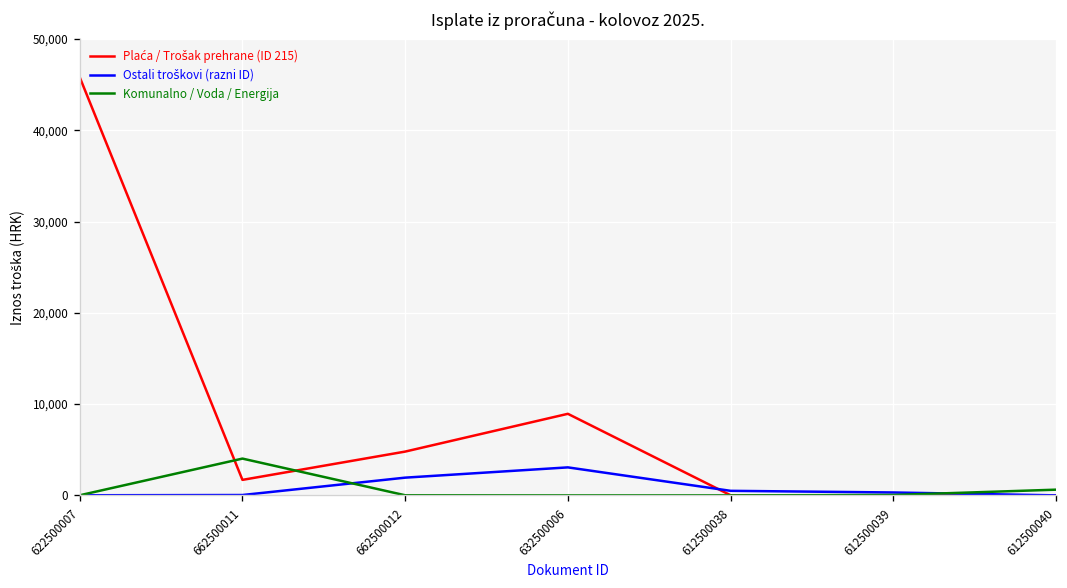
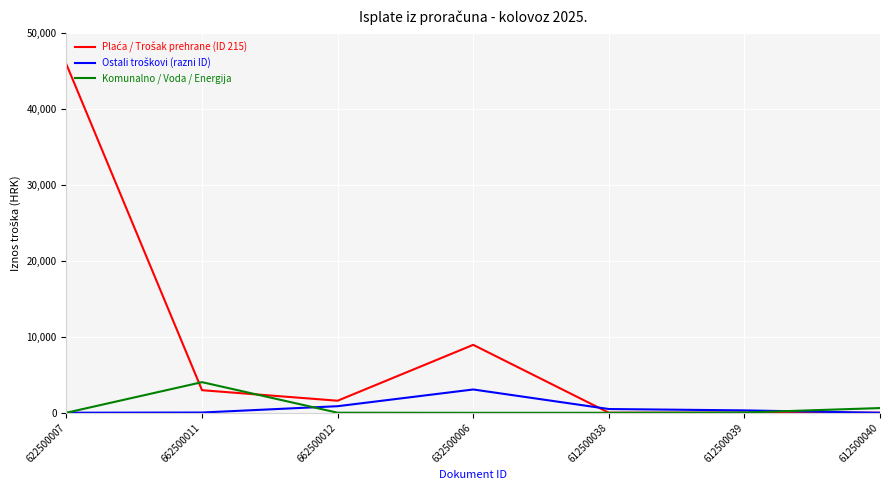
Plaća / Trošak prehrane (ID 215), 662500011: 2,000 -> 3,000
Plaća / Trošak prehrane (ID 215), 662500012: 5,000 -> 2,000
Ostali troškovi (razni ID), 662500012: 2,000 -> 1,000
